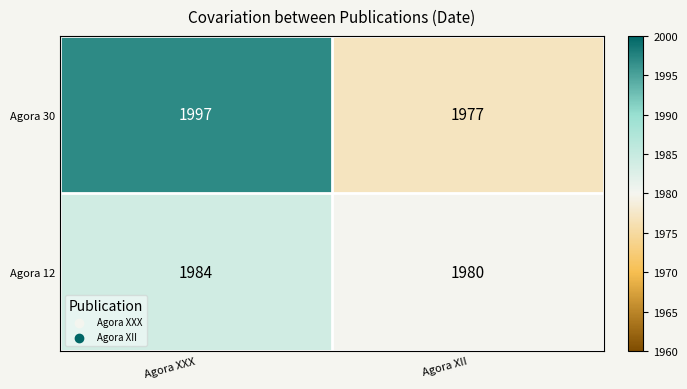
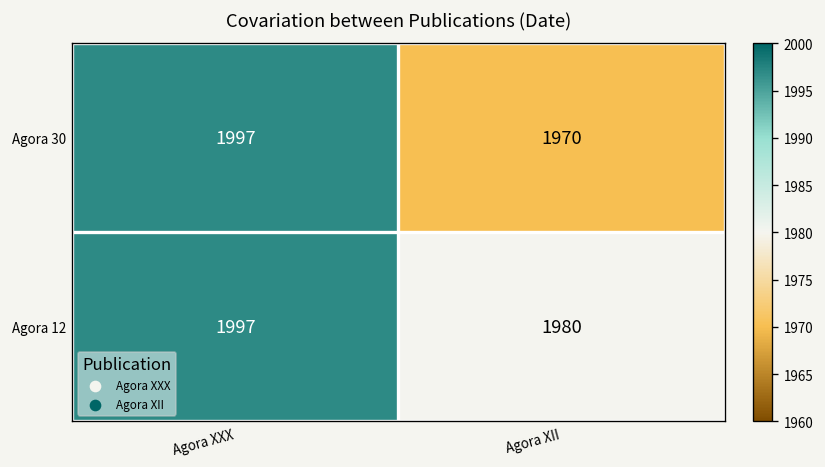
Agora 30, Agora XII: 1977 -> 1970
Agora 12, Agora XXX: 1984 -> 1997
